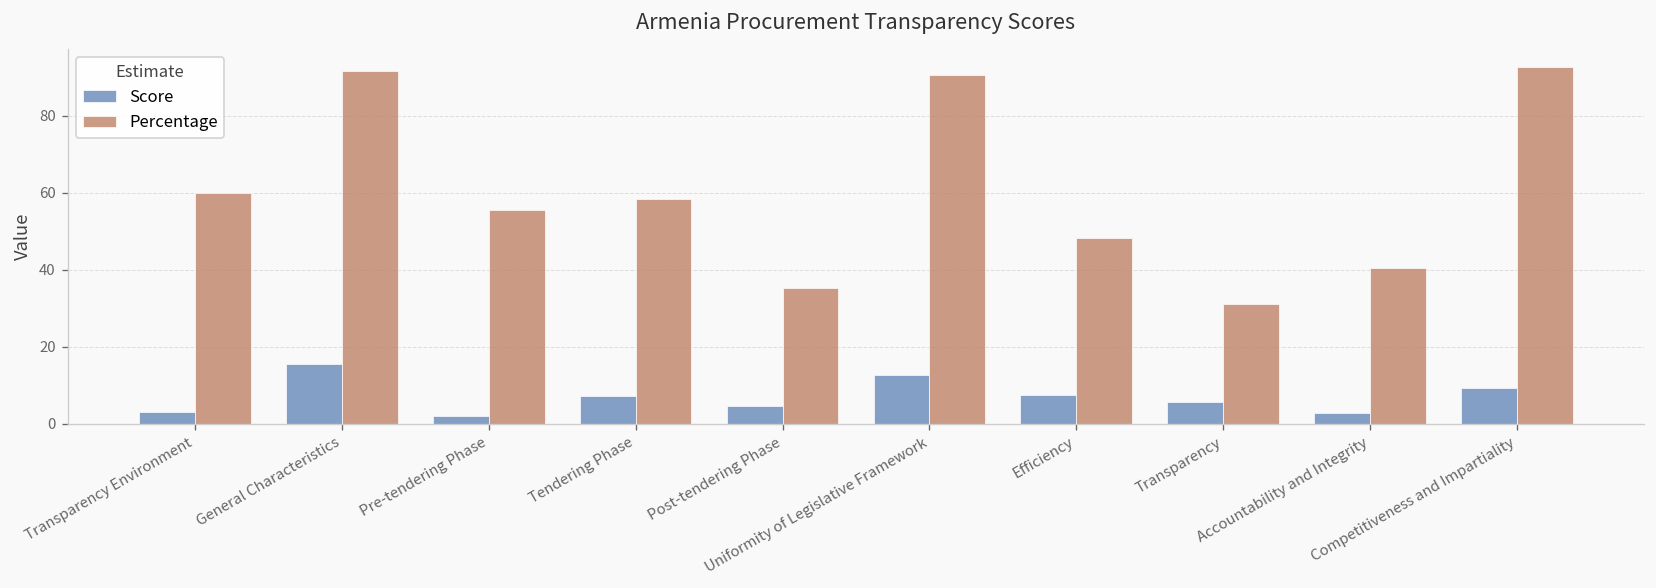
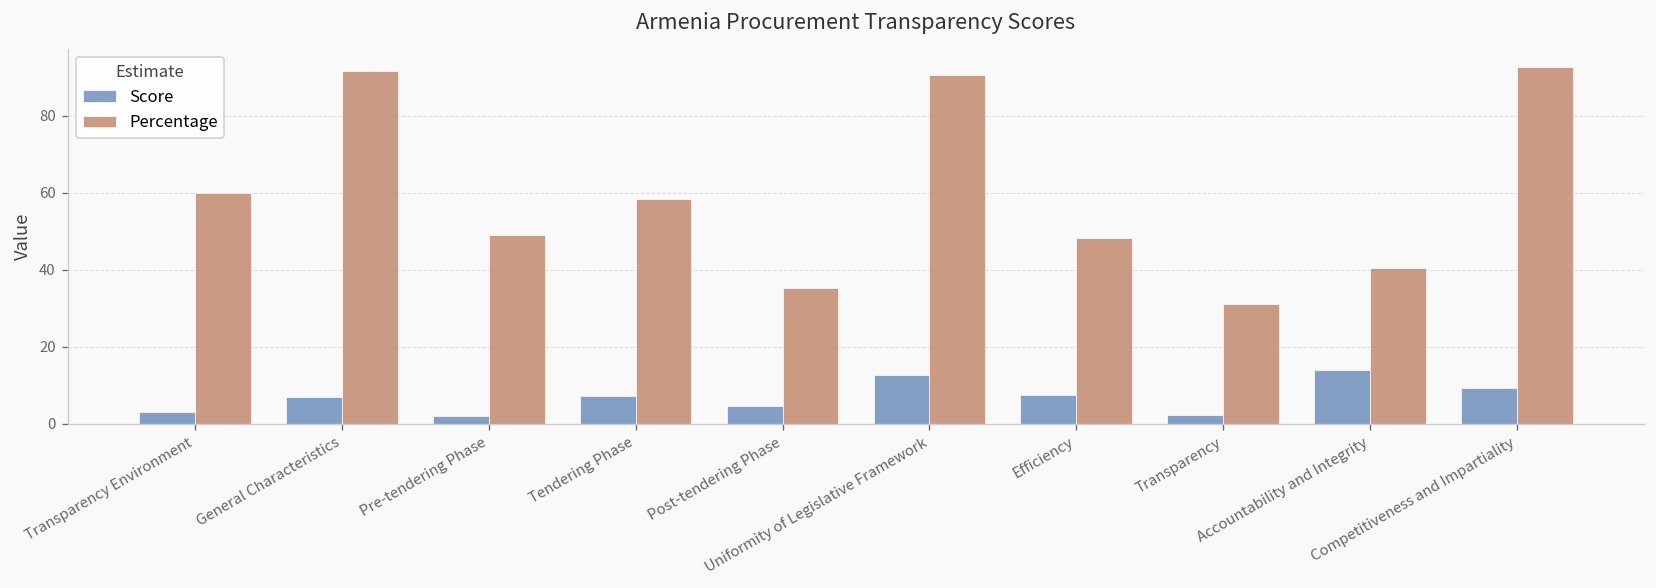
Score, General Characteristics: 16 -> 7
Percentage, Pre-tendering Phase: 56 -> 49
Score, Transparency: 6 -> 2
Score, Accountability and Integrity: 3 -> 14
